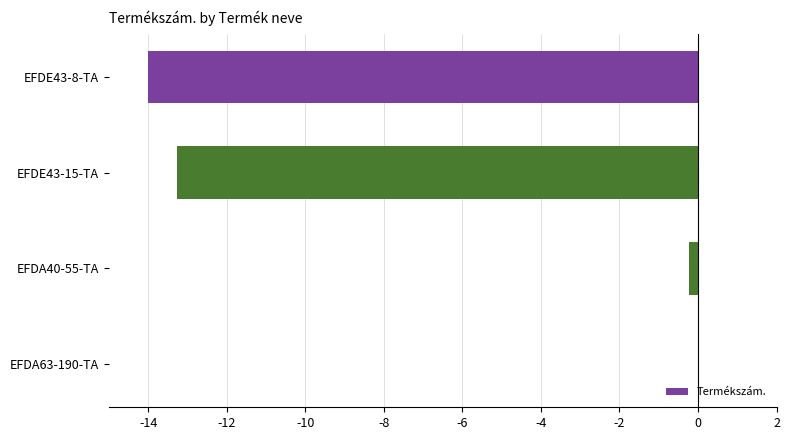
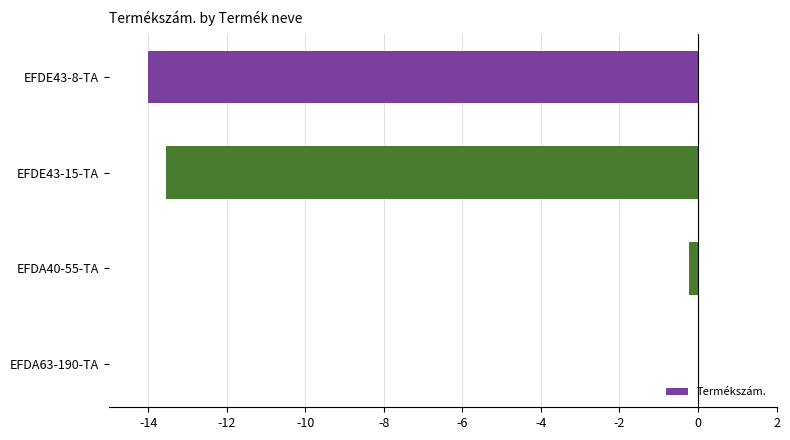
EFDE43-15-TA: -13.3 -> -13.6
